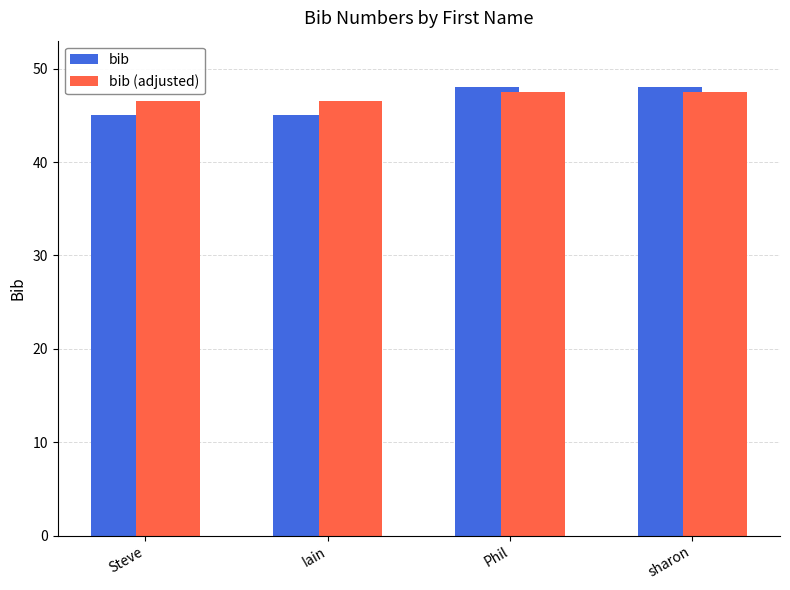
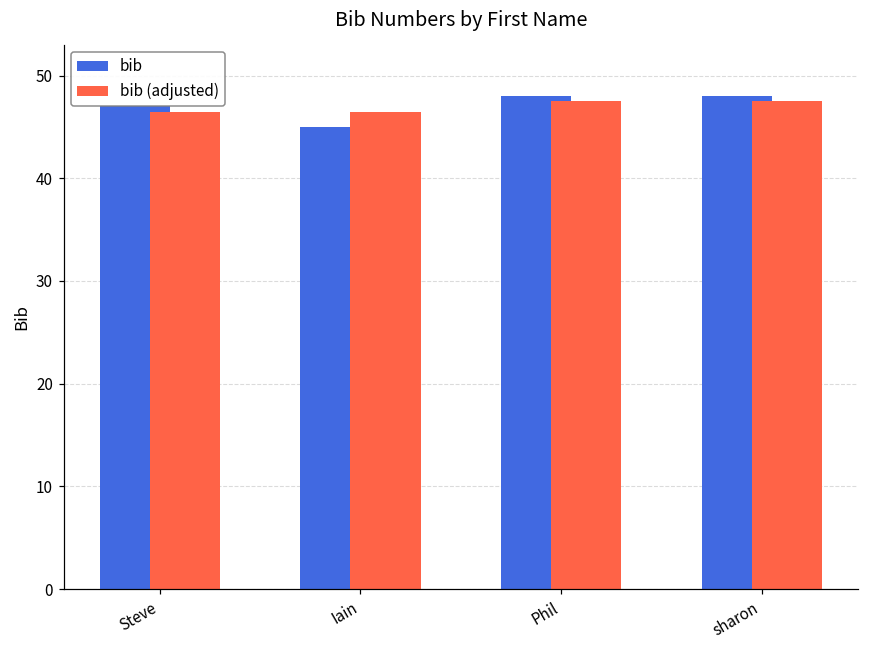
bib, Steve: 45 -> 47
